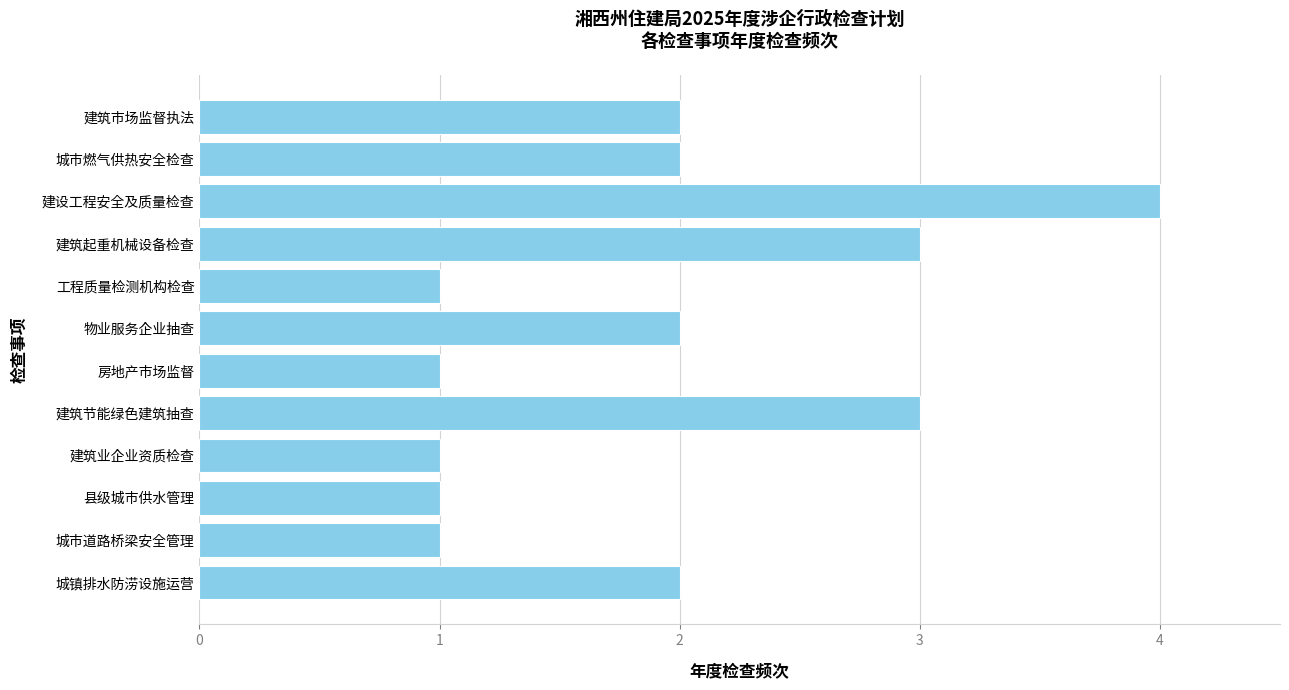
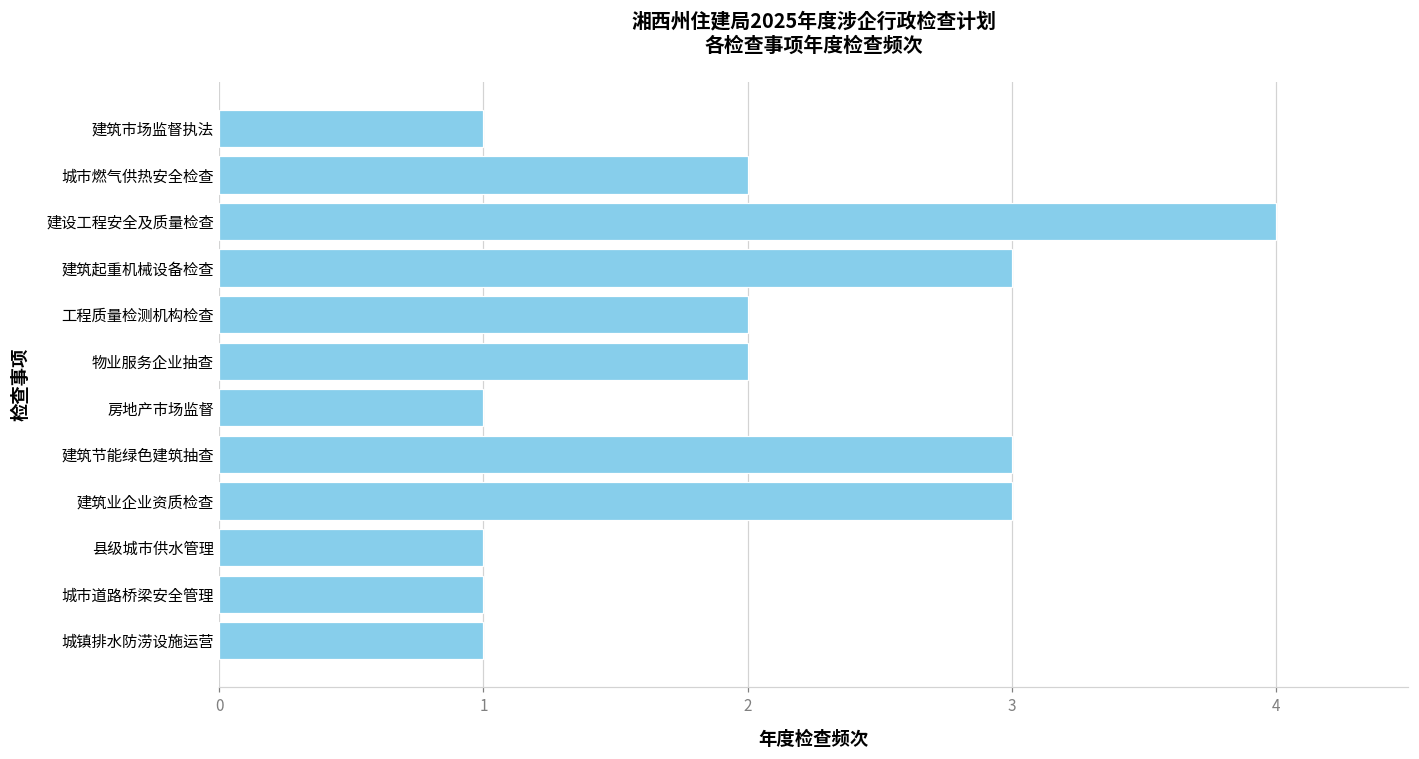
建筑市场监督执法: 2 -> 1
工程质量检测机构检查: 1 -> 2
建筑业企业资质检查: 1 -> 3
城镇排水防涝设施运营: 2 -> 1
